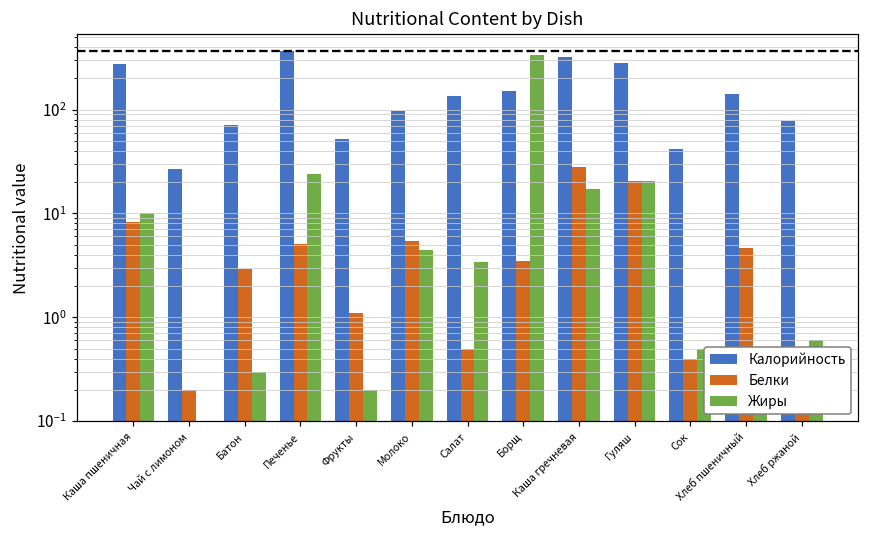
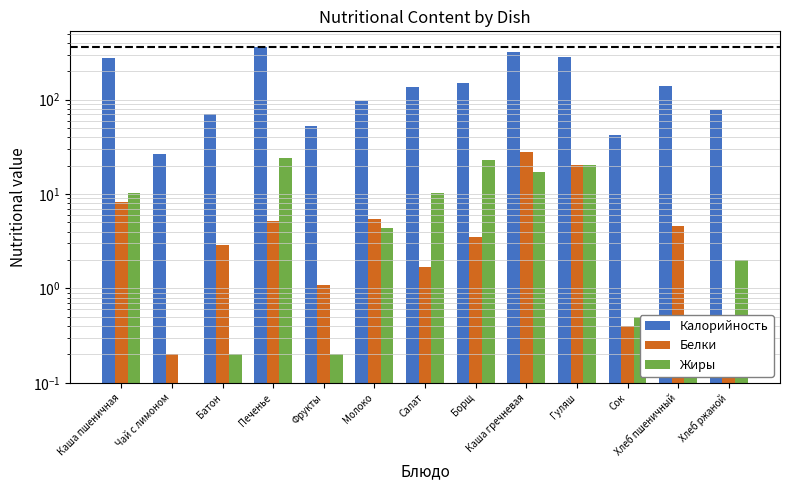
Жиры, Батон: 0.3 -> 0.2
Белки, Салат: 0.5 -> 1.7
Жиры, Салат: 3.4 -> 10
Жиры, Борщ: 340 -> 23
Жиры, Хлеб ржаной: 0.6 -> 2.0
